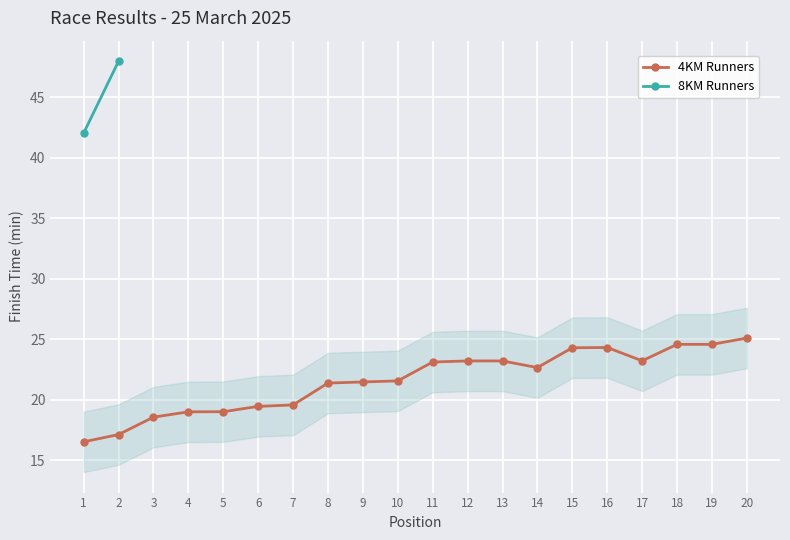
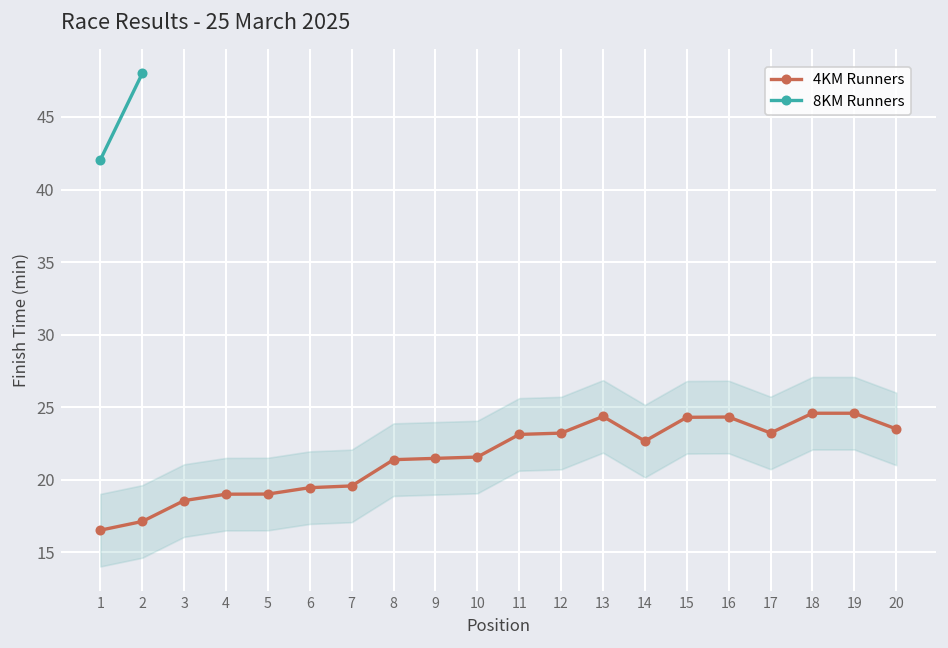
4KM Runners, 13: 23.2 -> 24.4
4KM Runners, 20: 25.1 -> 23.5
